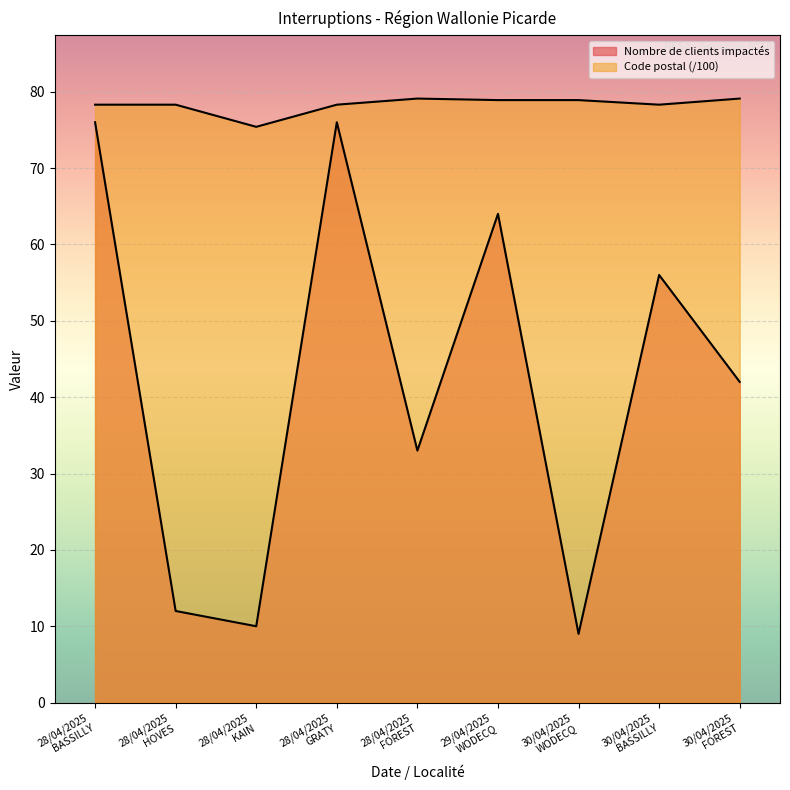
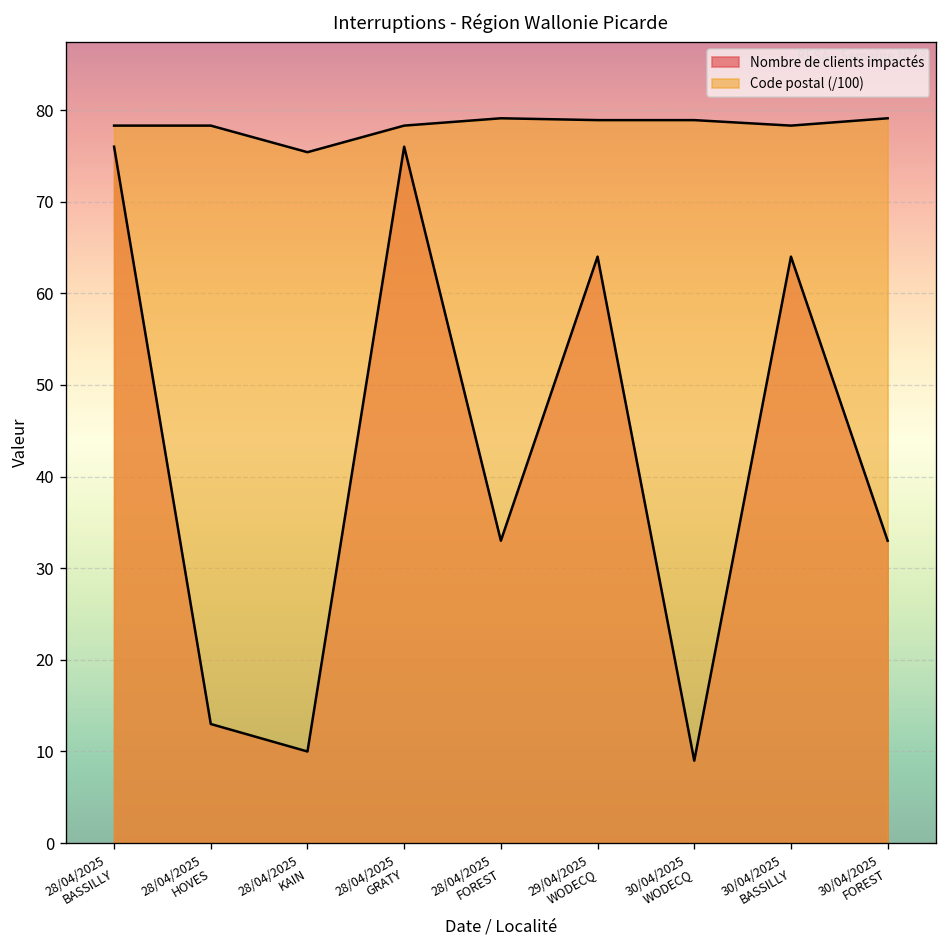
Nombre de clients impactés, 28/04/2025 HOVES: 12 -> 13
Nombre de clients impactés, 30/04/2025 BASSILLY: 56 -> 64
Nombre de clients impactés, 30/04/2025 FOREST: 42 -> 33
